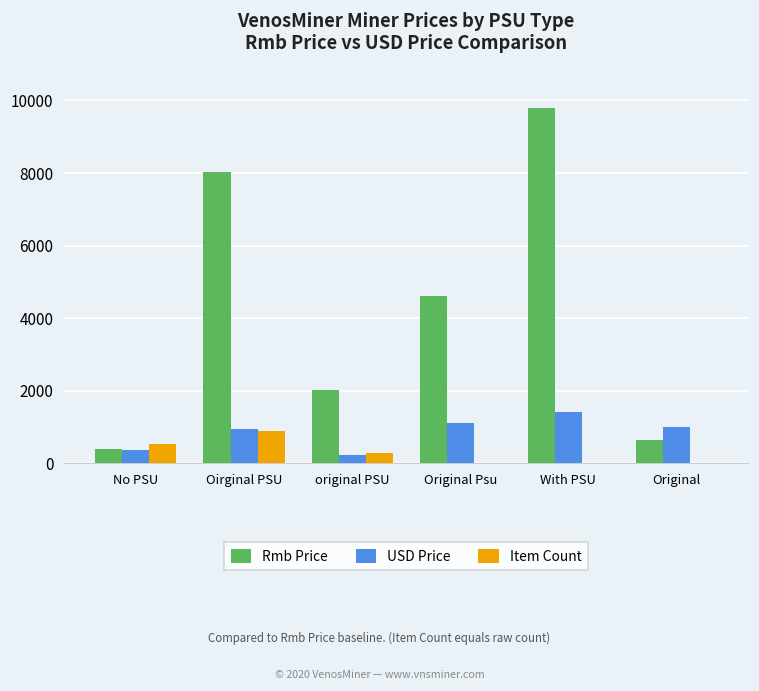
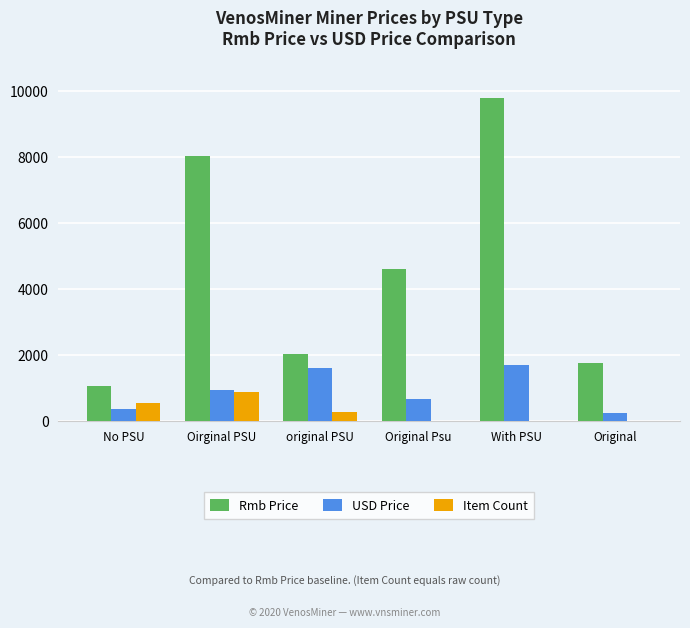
Rmb Price, No PSU: 400 -> 1100
USD Price, original PSU: 200 -> 1600
USD Price, Original Psu: 1100 -> 700
USD Price, With PSU: 1400 -> 1700
Rmb Price, Original: 600 -> 1800
USD Price, Original: 1000 -> 200
